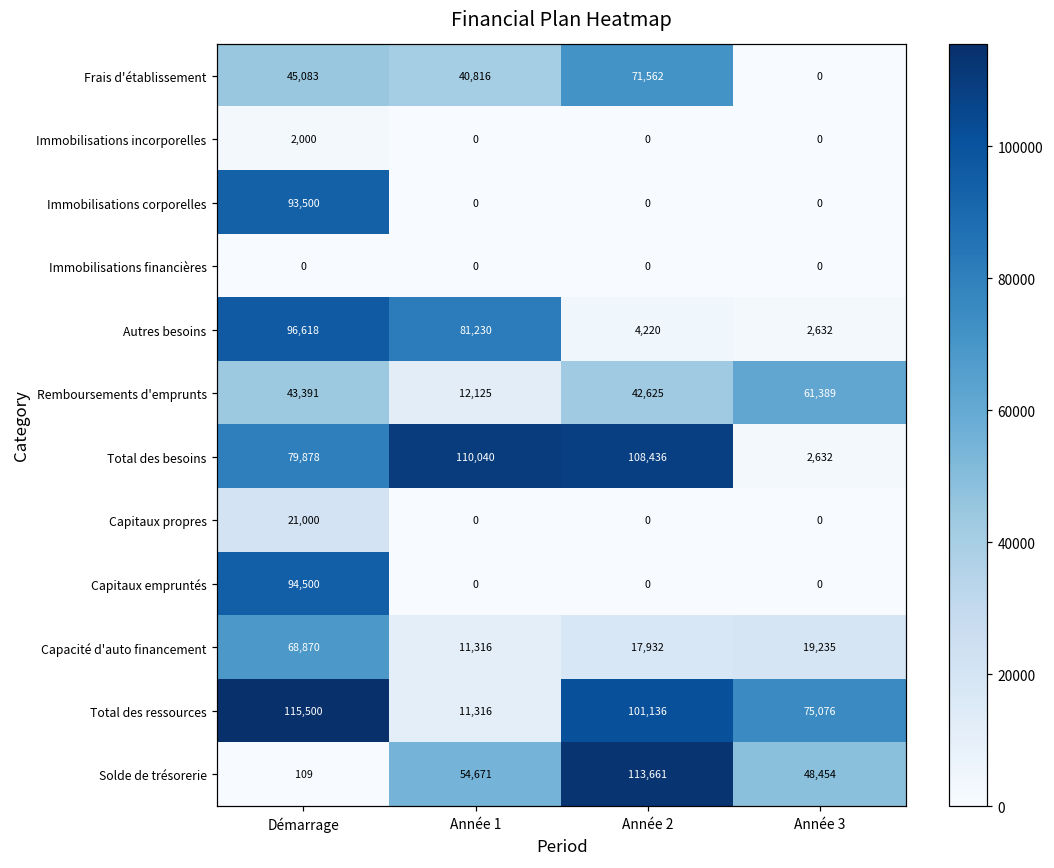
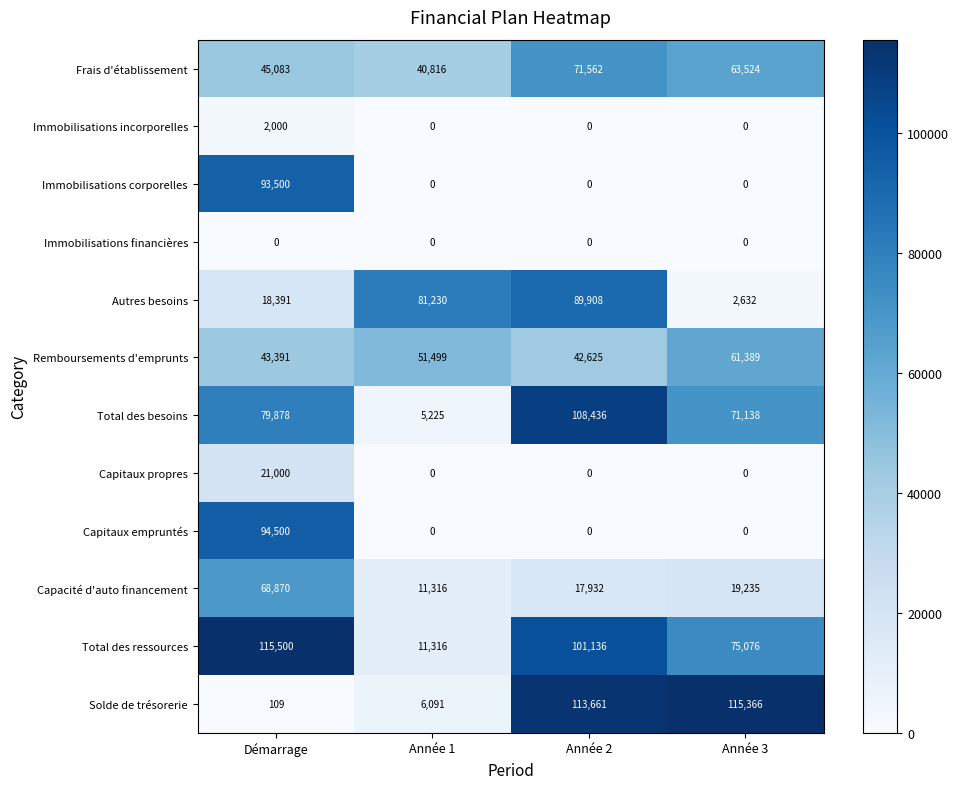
Frais d'établissement, Année 3: 0 -> 63,524
Autres besoins, Démarrage: 96,618 -> 18,391
Autres besoins, Année 2: 4,220 -> 89,908
Remboursements d'emprunts, Année 1: 12,125 -> 51,499
Total des besoins, Année 1: 110,040 -> 5,225
Total des besoins, Année 3: 2,632 -> 71,138
Solde de trésorerie, Année 1: 54,671 -> 6,091
Solde de trésorerie, Année 3: 48,454 -> 115,366
